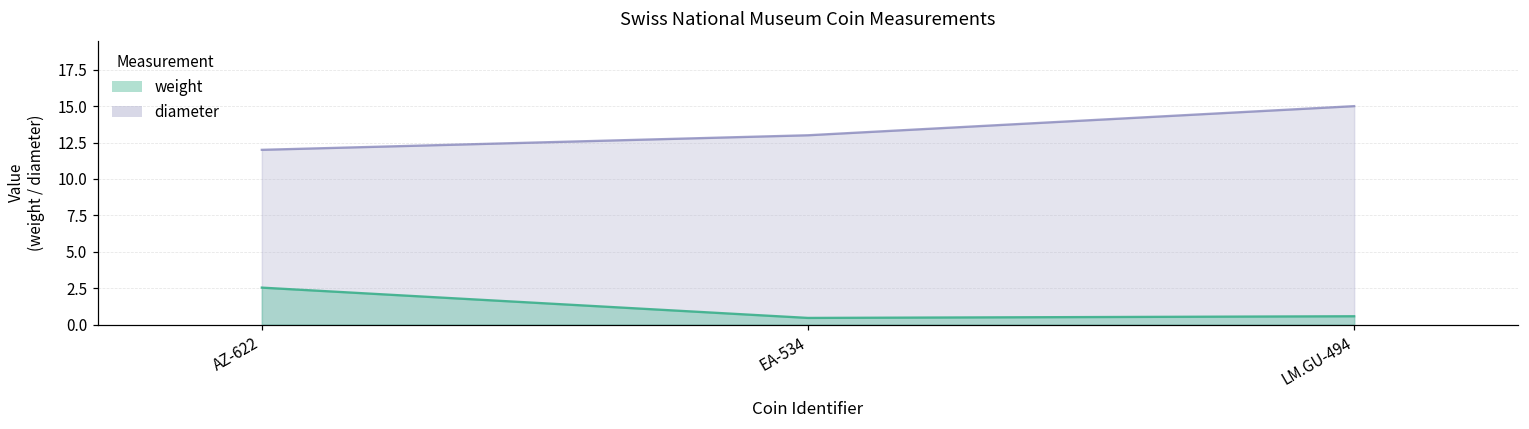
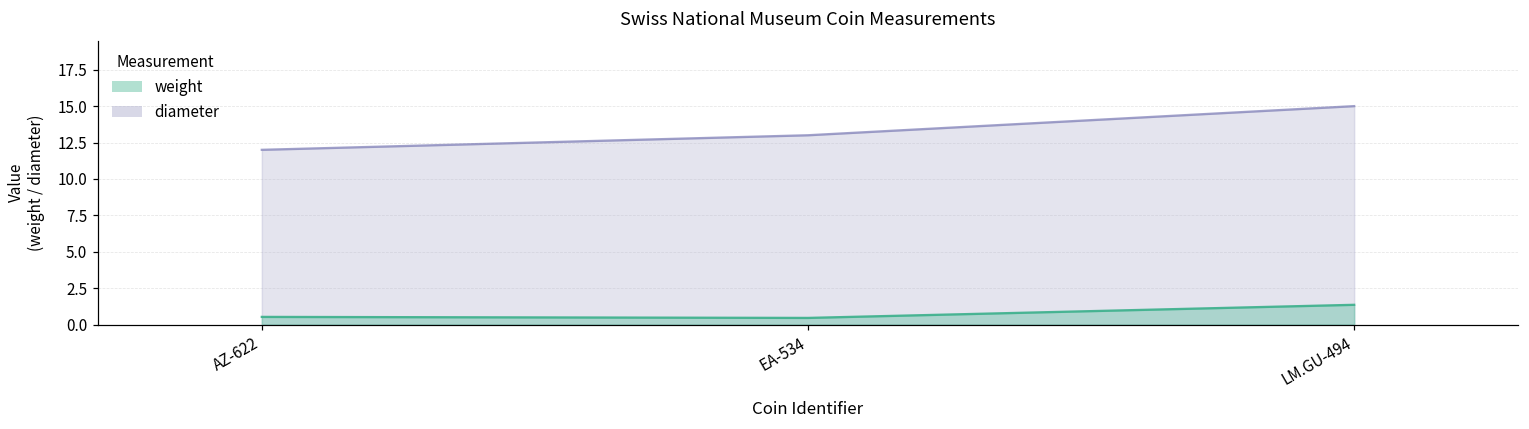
weight, AZ-622: 2.5 -> 0.5
weight, LM.GU-494: 0.6 -> 1.4
